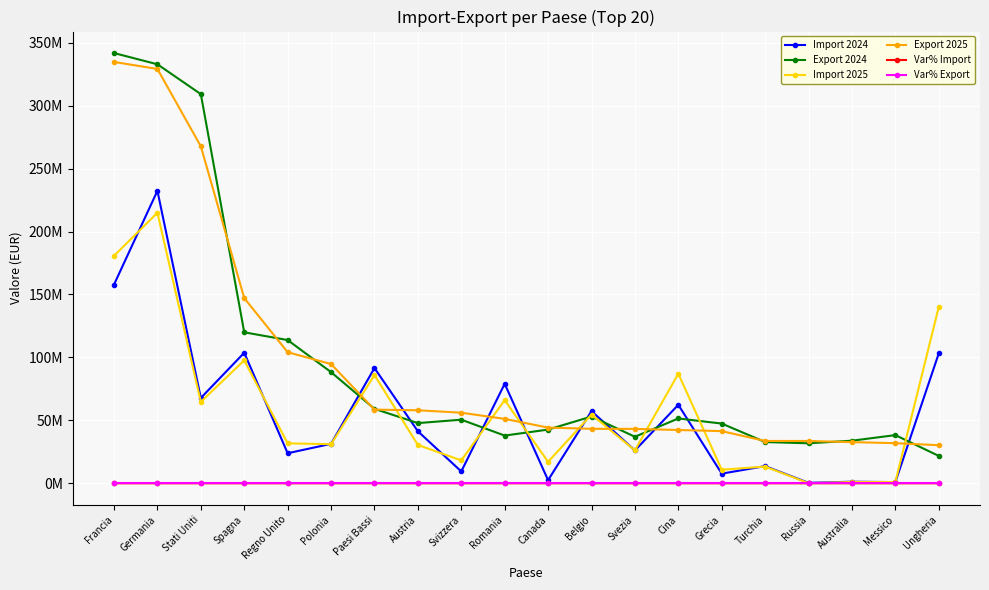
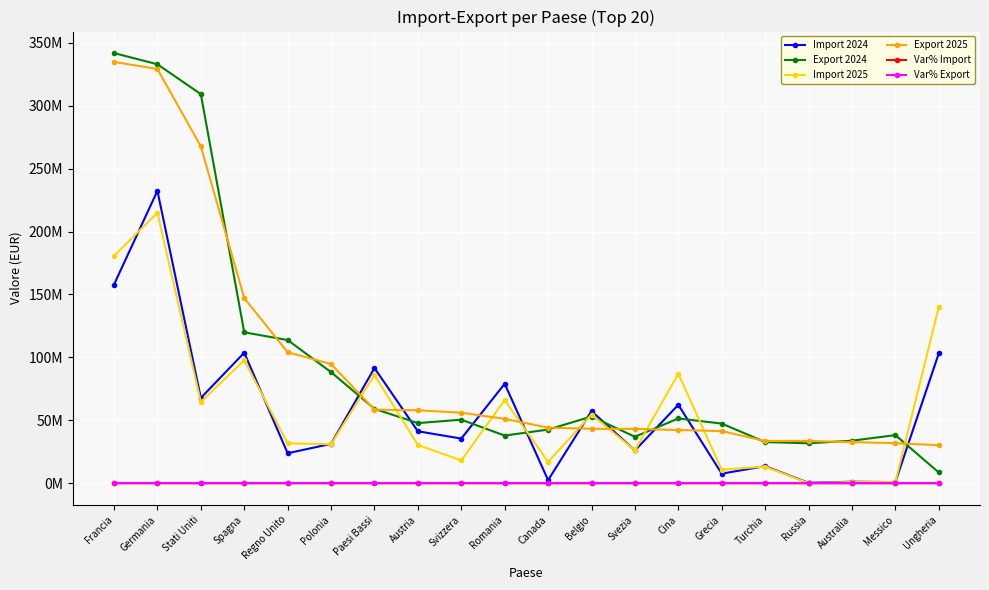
Import 2024, Svizzera: 9000000 -> 36000000
Export 2024, Ungheria: 22000000 -> 9000000
